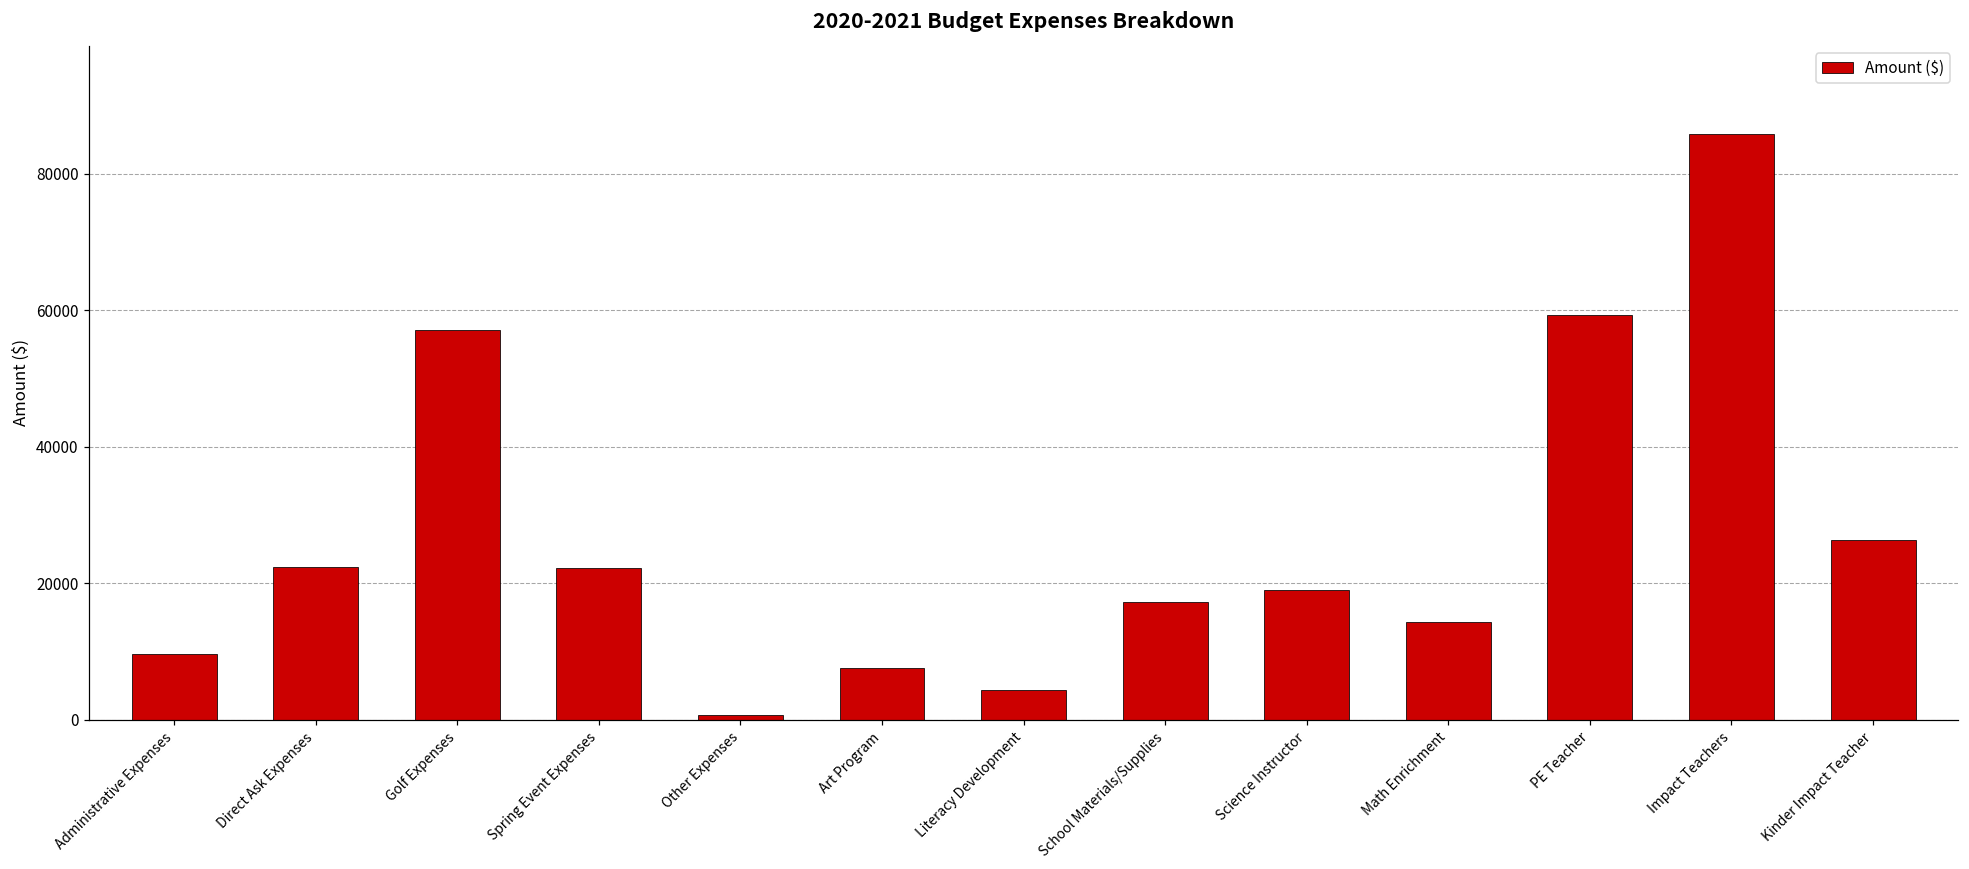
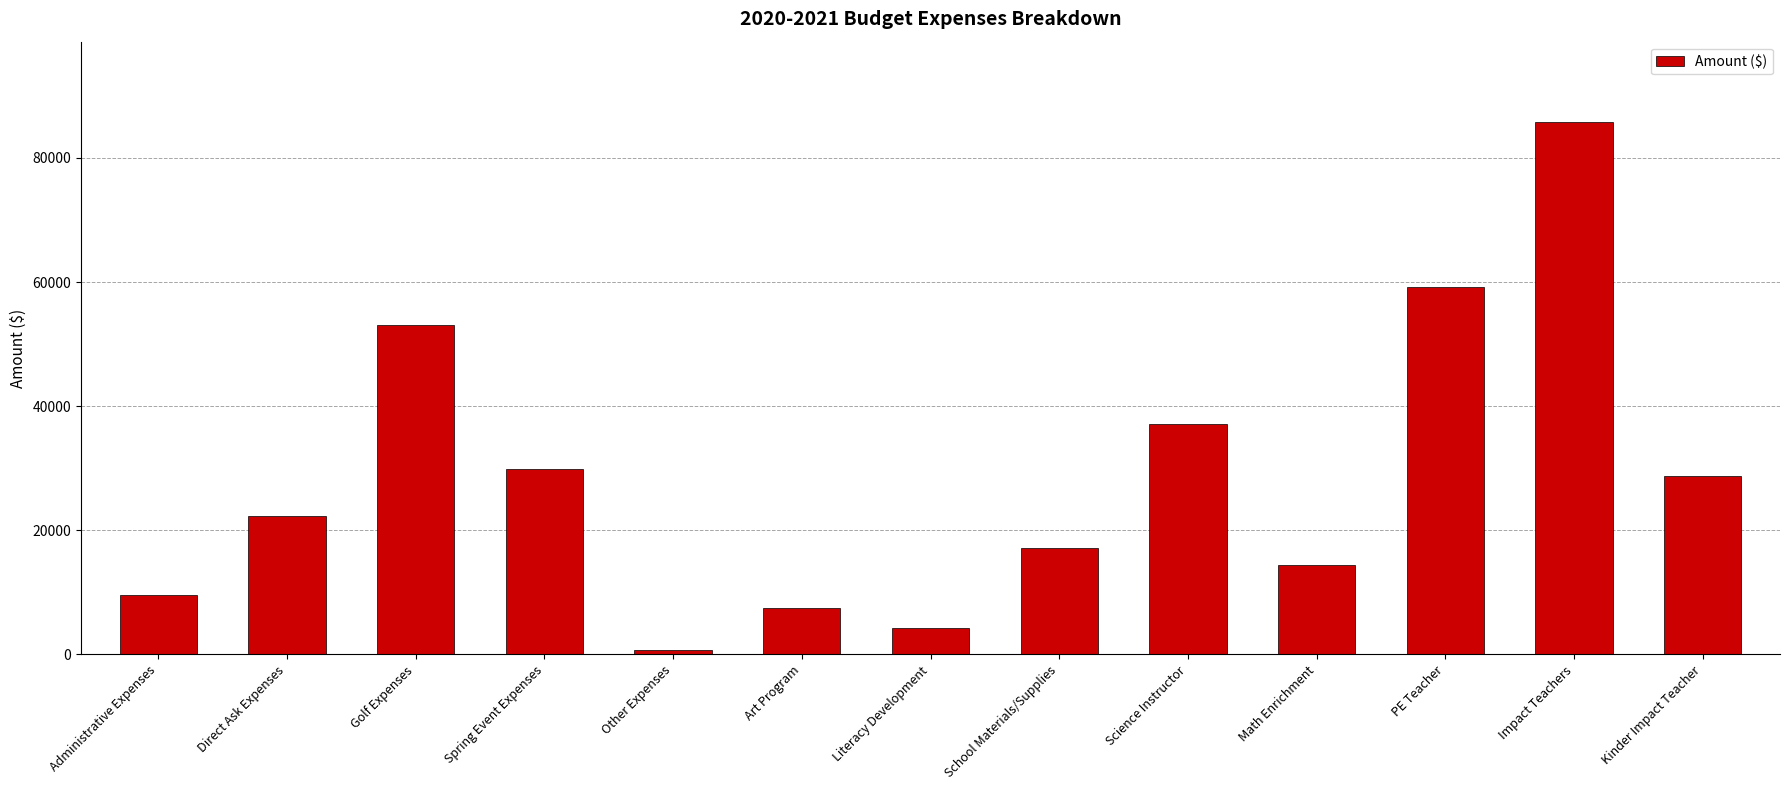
Golf Expenses: 57000 -> 53000
Spring Event Expenses: 22000 -> 30000
Science Instructor: 19000 -> 37000
Kinder Impact Teacher: 26000 -> 29000
